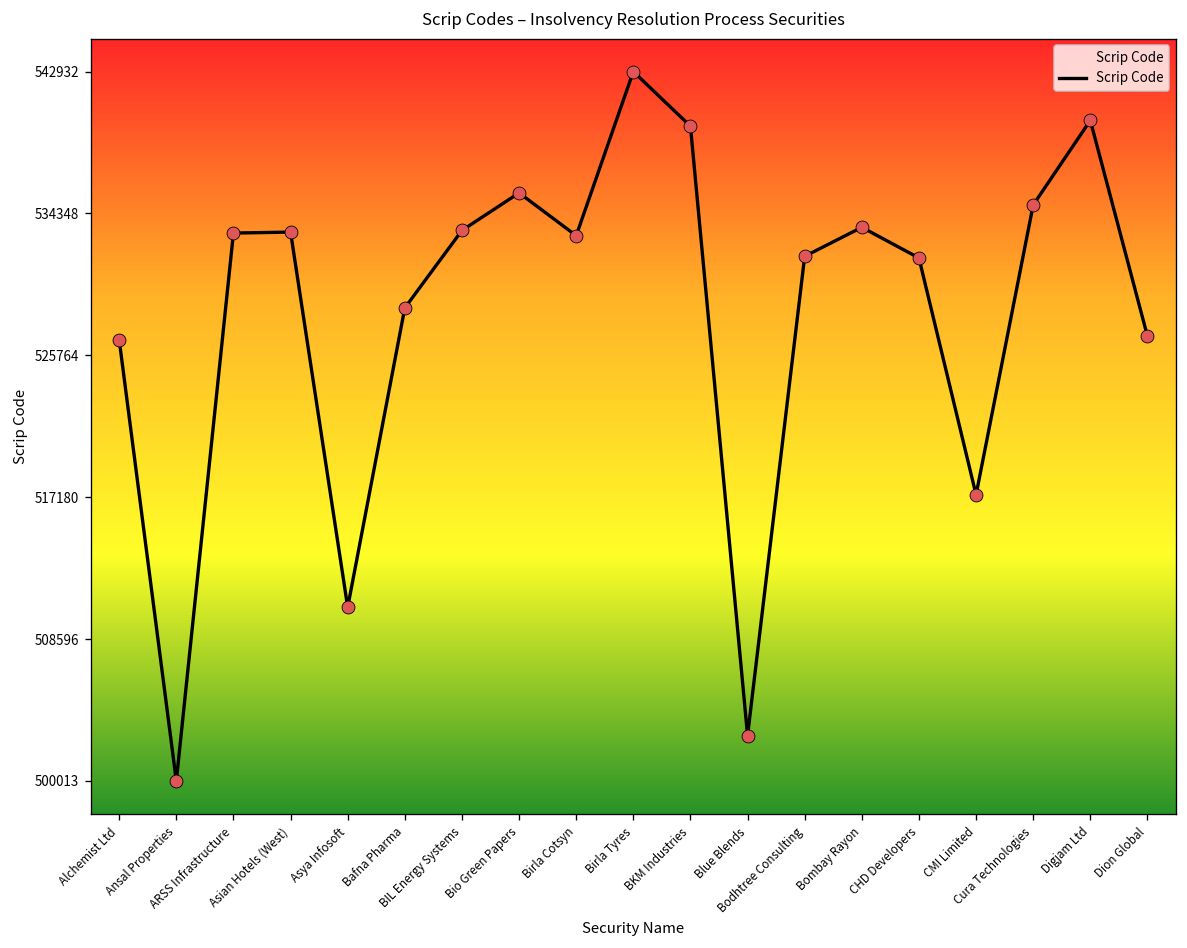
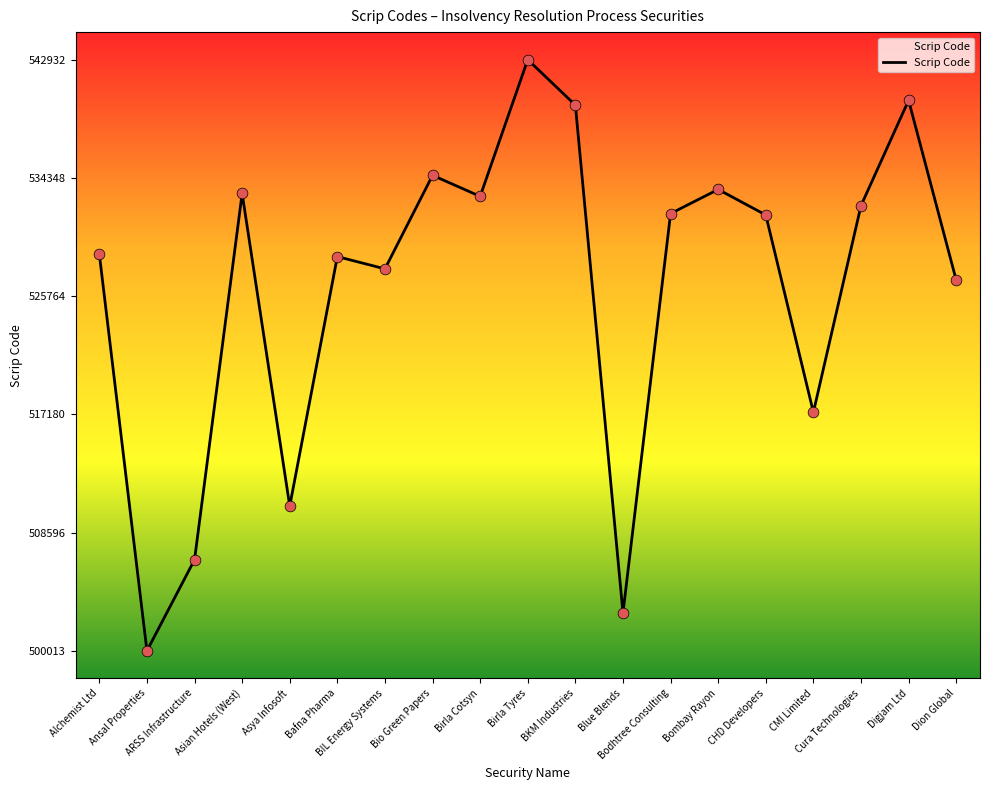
Alchemist Ltd: 526700 -> 528800
ARSS Infrastructure: 533200 -> 506600
BIL Energy Systems: 533300 -> 527700
Bio Green Papers: 535600 -> 534500
Cura Technologies: 534900 -> 532300
